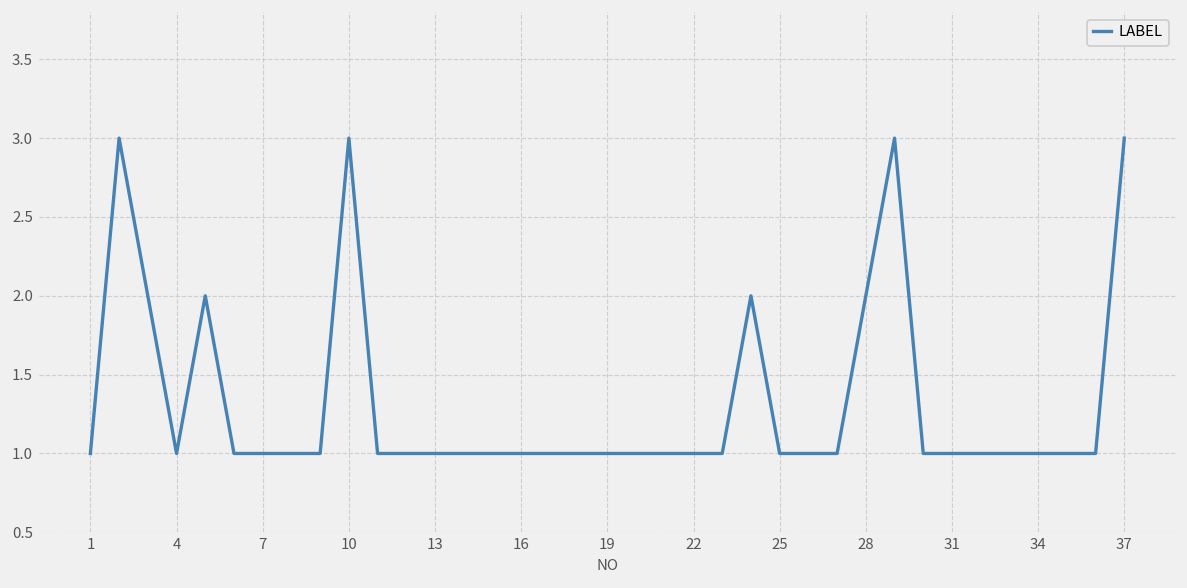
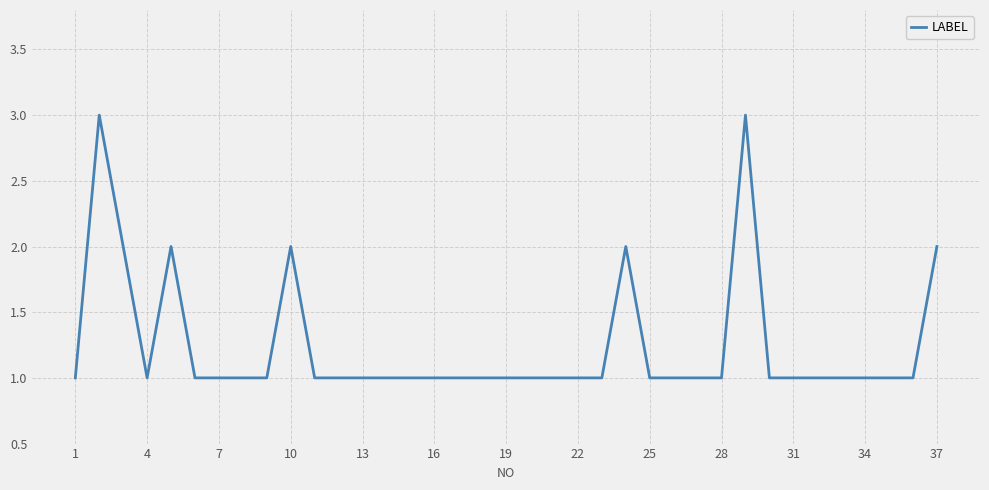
10: 3 -> 2
28: 2 -> 1
37: 3 -> 2
